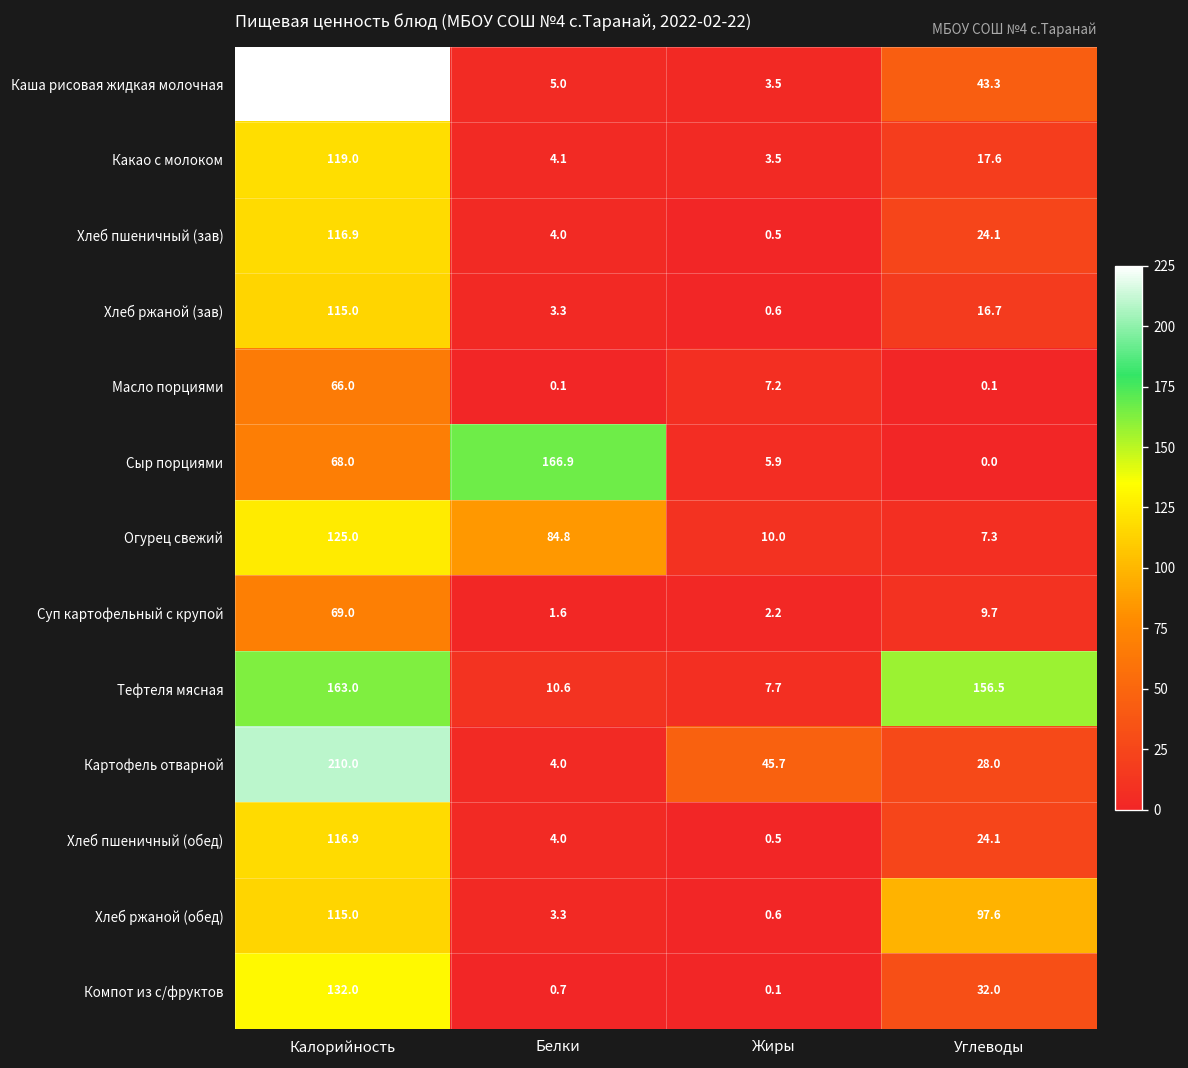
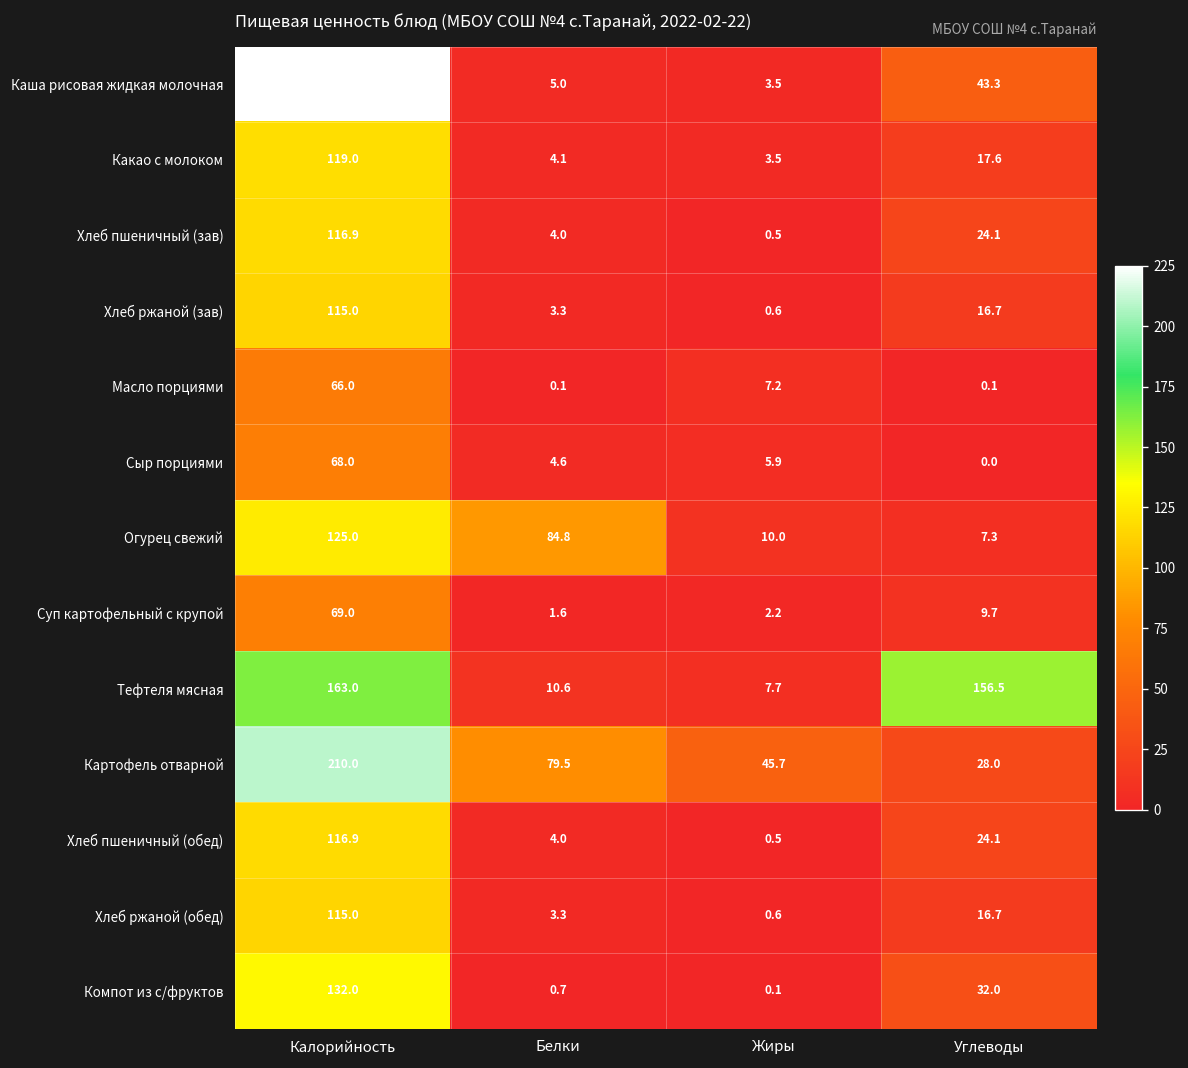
Сыр порциями, Белки: 166.9 -> 4.6
Картофель отварной, Белки: 4.0 -> 79.5
Хлеб ржаной (обед), Углеводы: 97.6 -> 16.7
